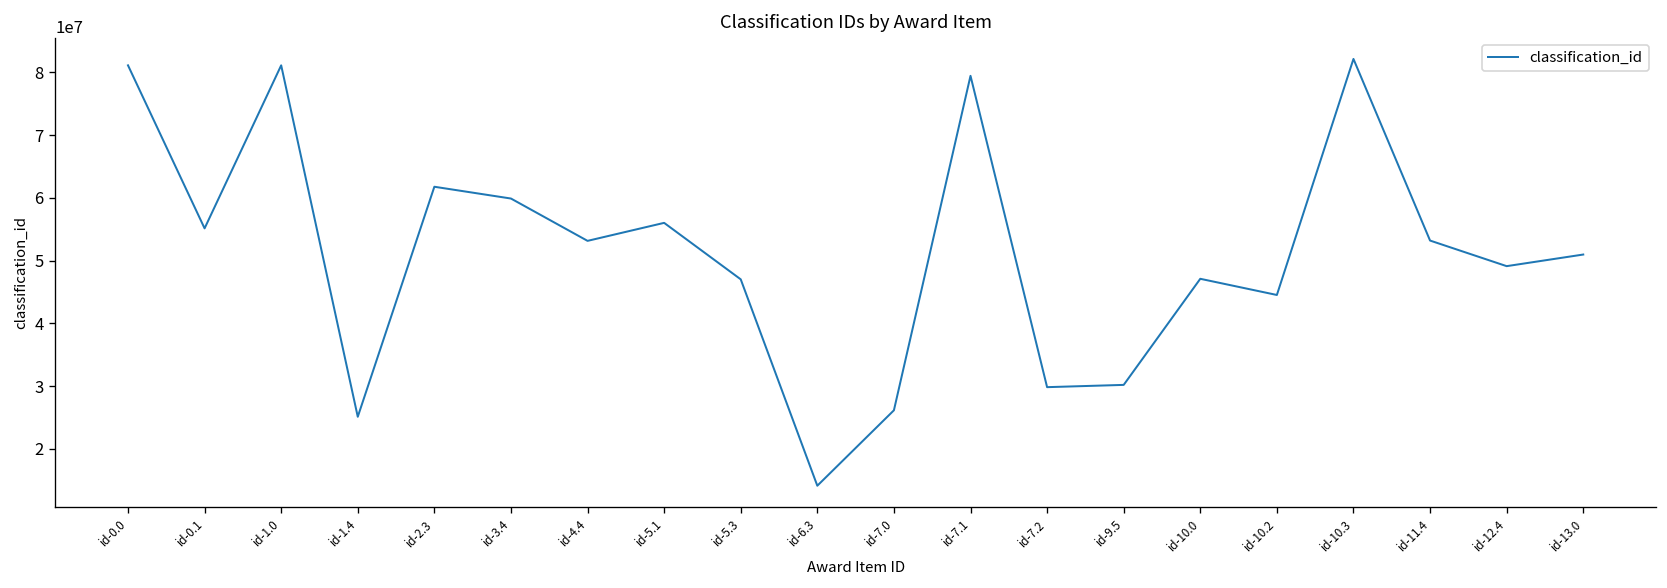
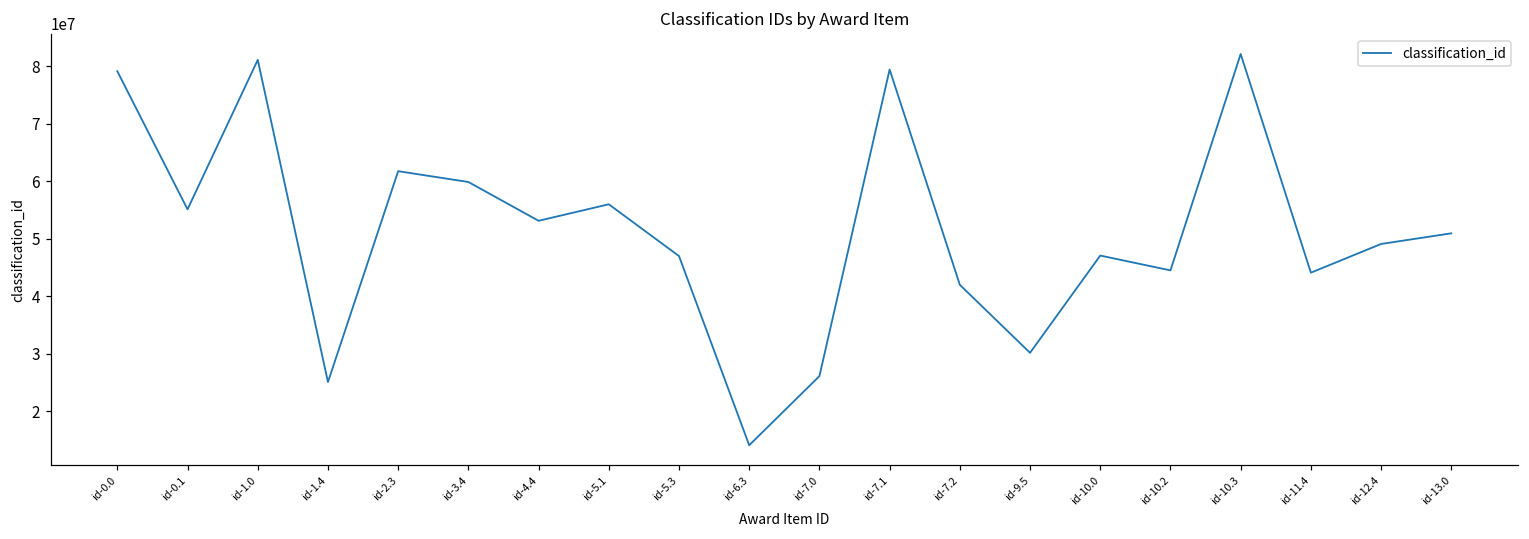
id-0.0: 81000000 -> 79000000
id-7.2: 30000000 -> 42000000
id-11.4: 53000000 -> 44000000
